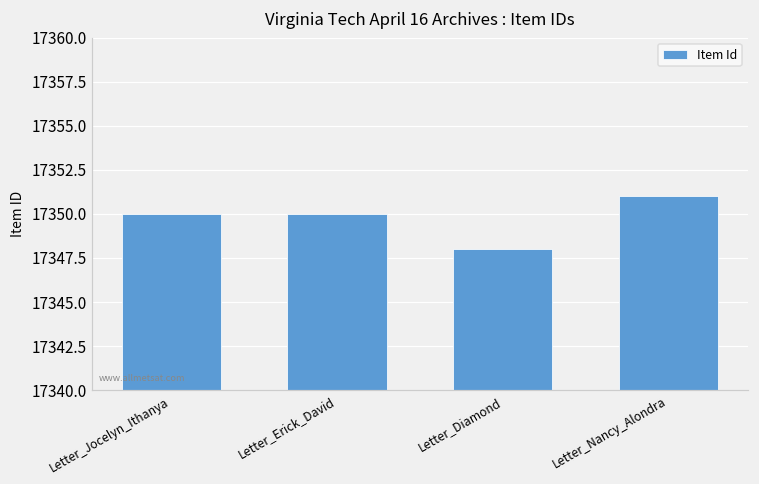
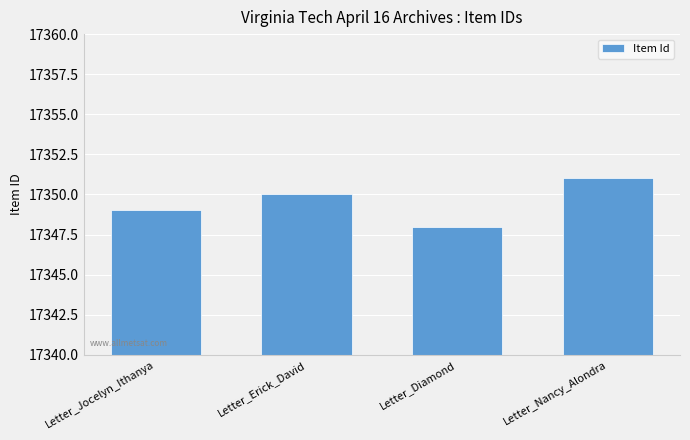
Letter_Jocelyn_Ithanya: 17350 -> 17349
